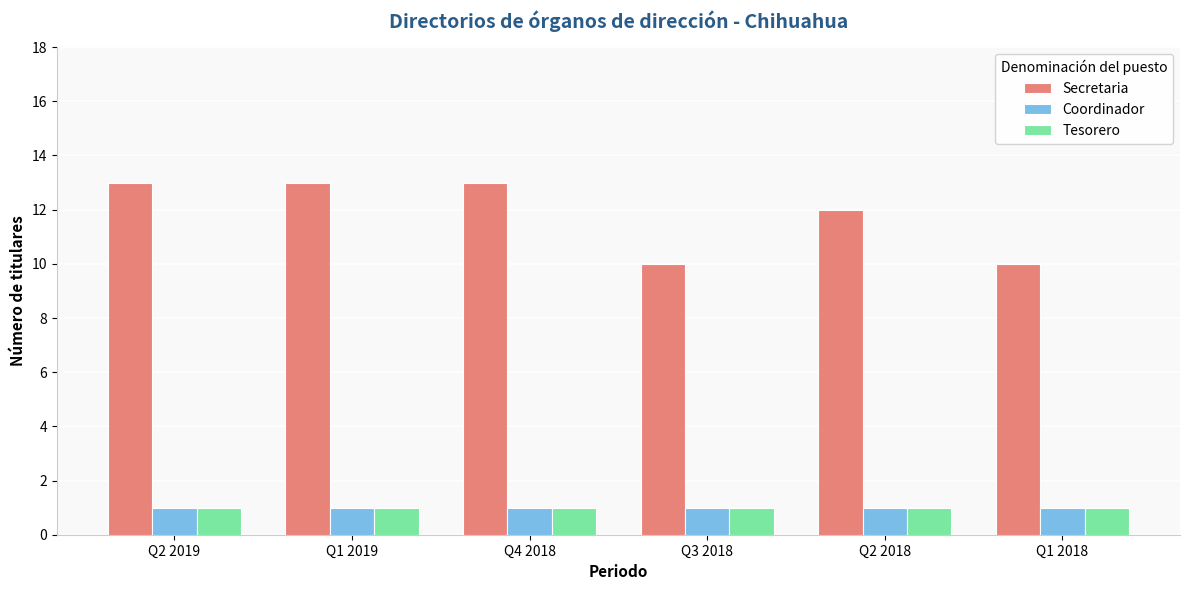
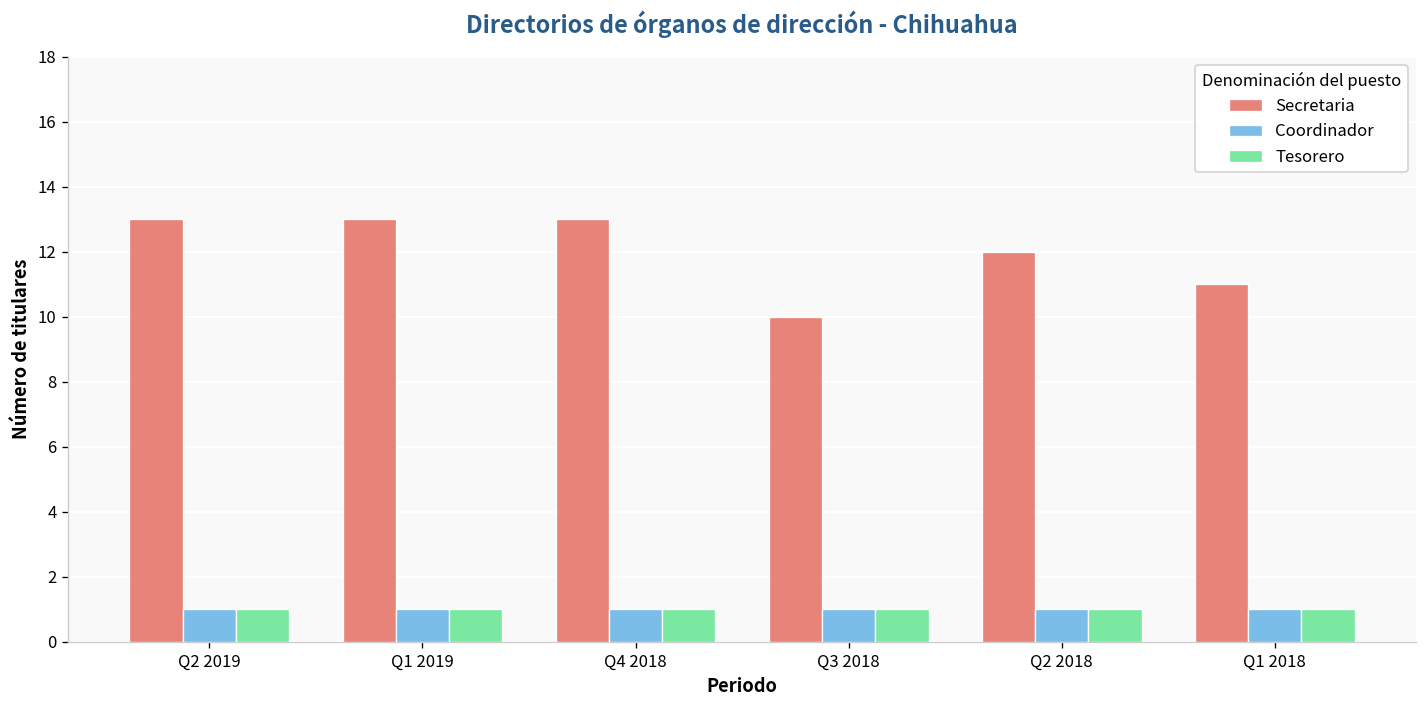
Secretaria, Q1 2018: 10 -> 11
